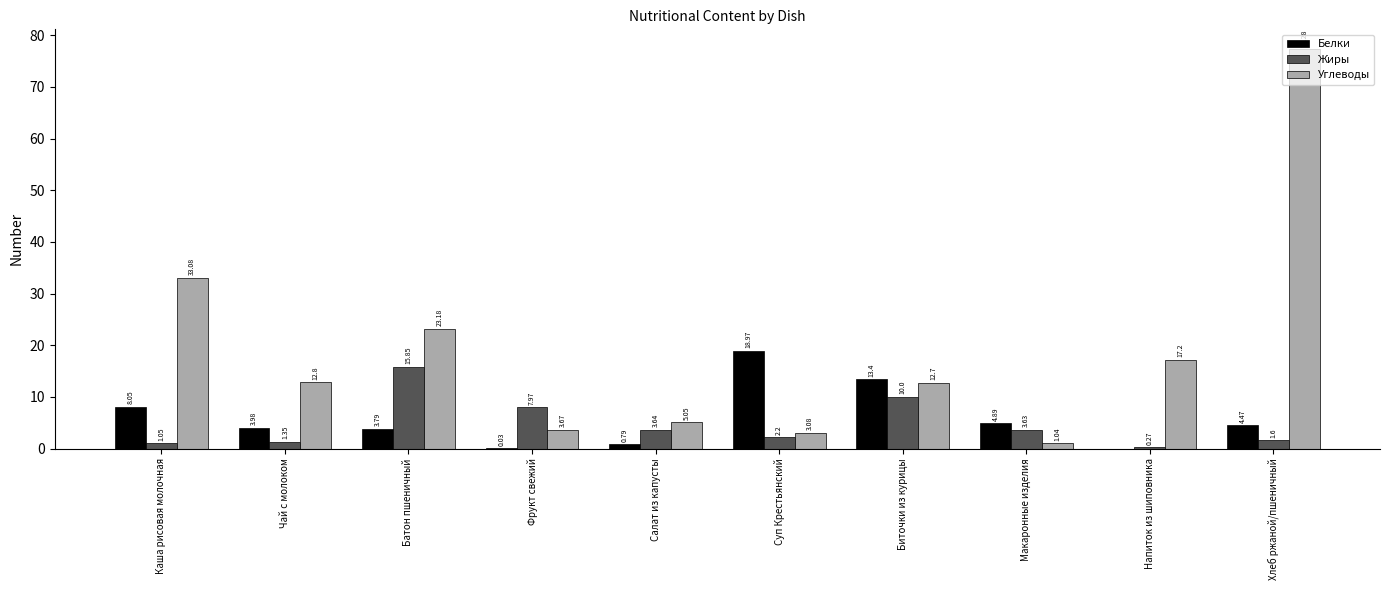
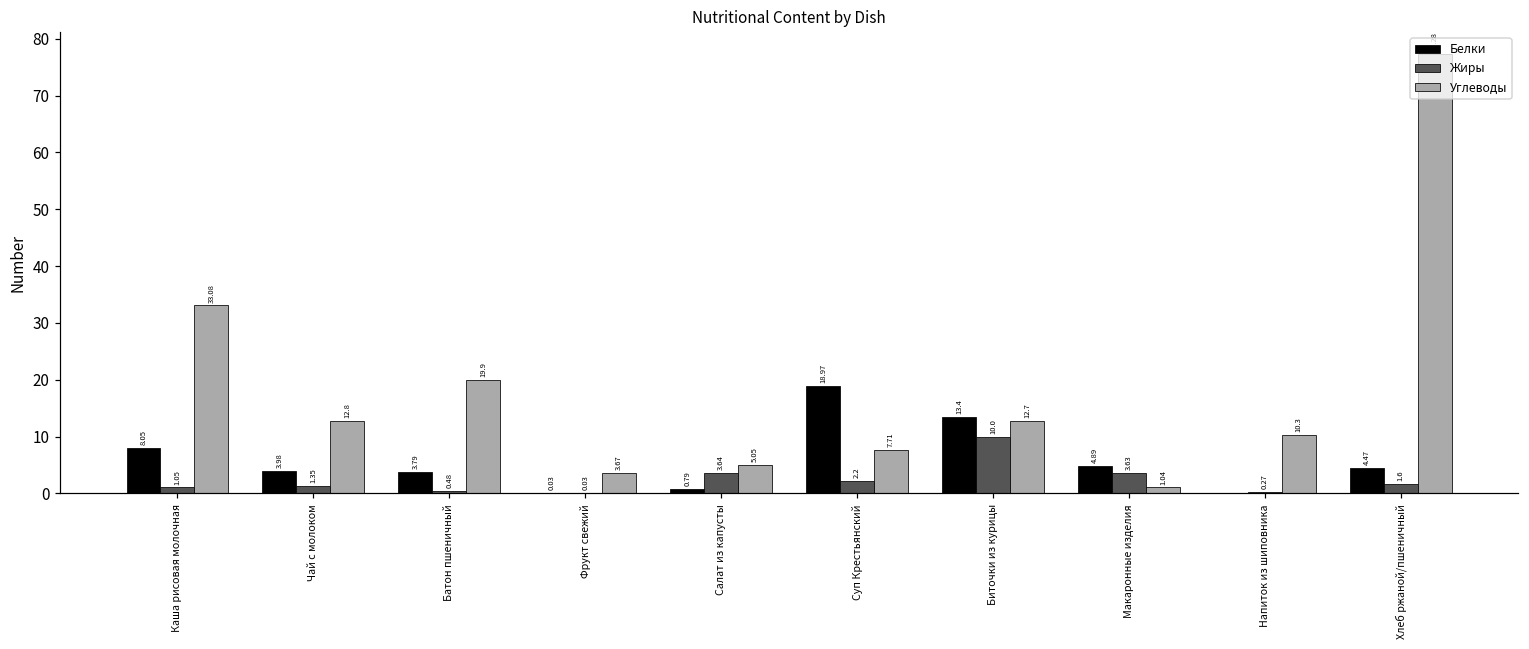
Жиры, Батон пшеничный: 15.85 -> 0.48
Углеводы, Батон пшеничный: 23.18 -> 19.9
Жиры, Фрукт свежий: 7.97 -> 0.03
Углеводы, Суп Крестьянский: 3.08 -> 7.71
Углеводы, Напиток из шиповника: 17.2 -> 10.3
